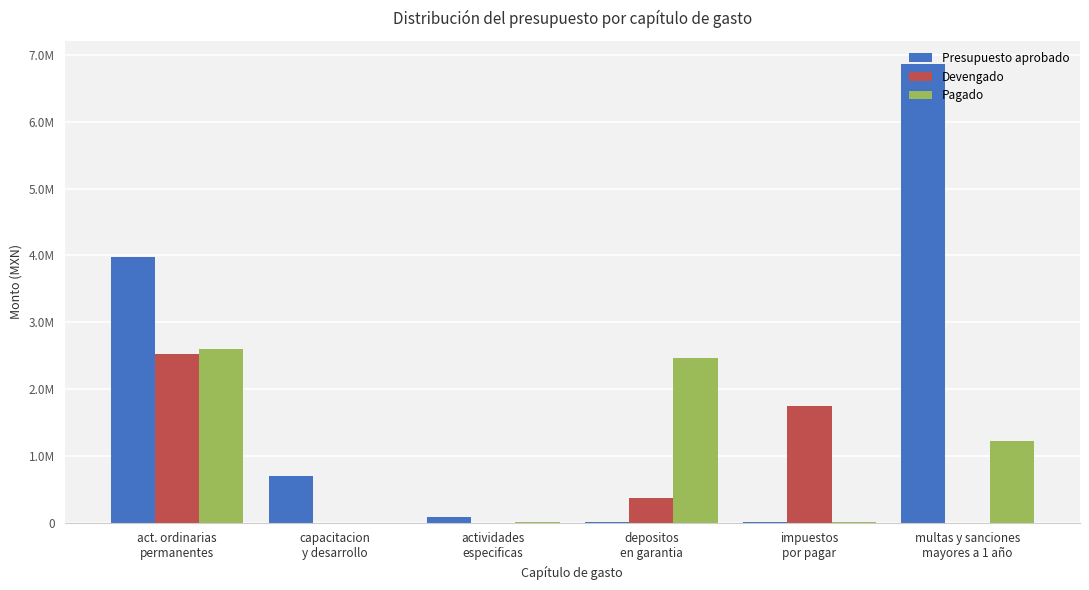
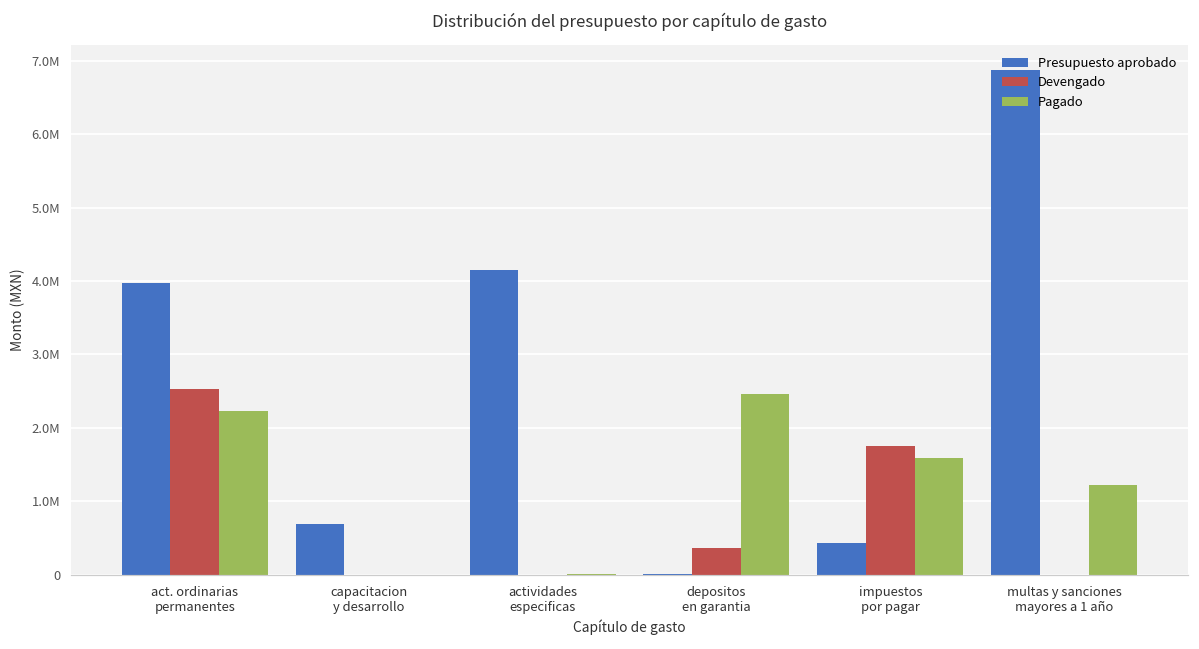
Pagado, act. ordinarias permanentes: 2600000 -> 2200000
Presupuesto aprobado, actividades especificas: 100000 -> 4200000
Presupuesto aprobado, impuestos por pagar: 0 -> 400000
Pagado, impuestos por pagar: 0 -> 1600000
